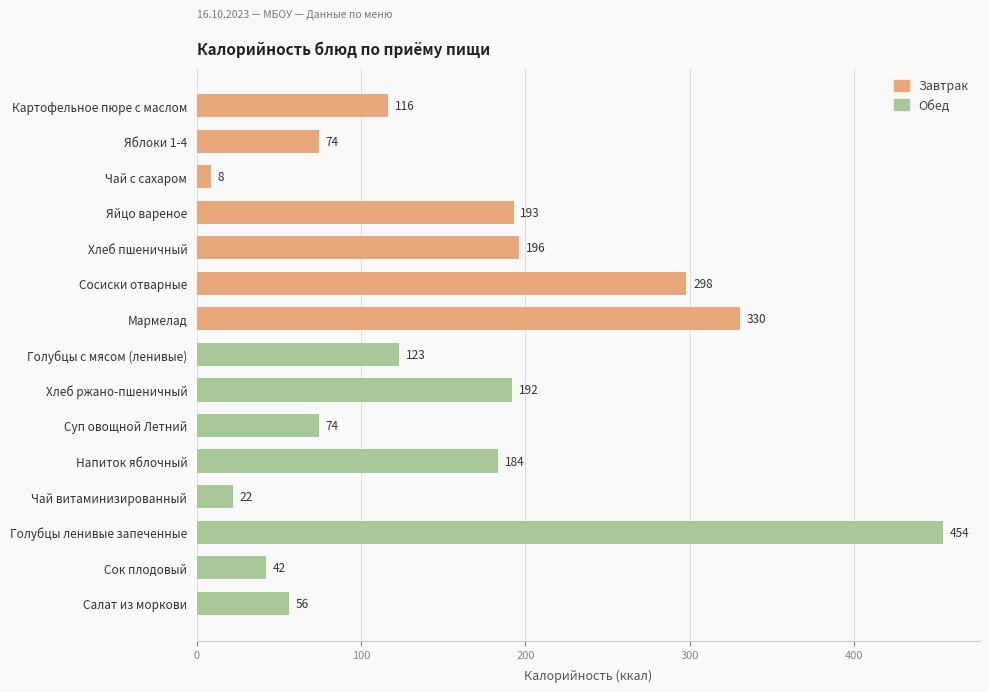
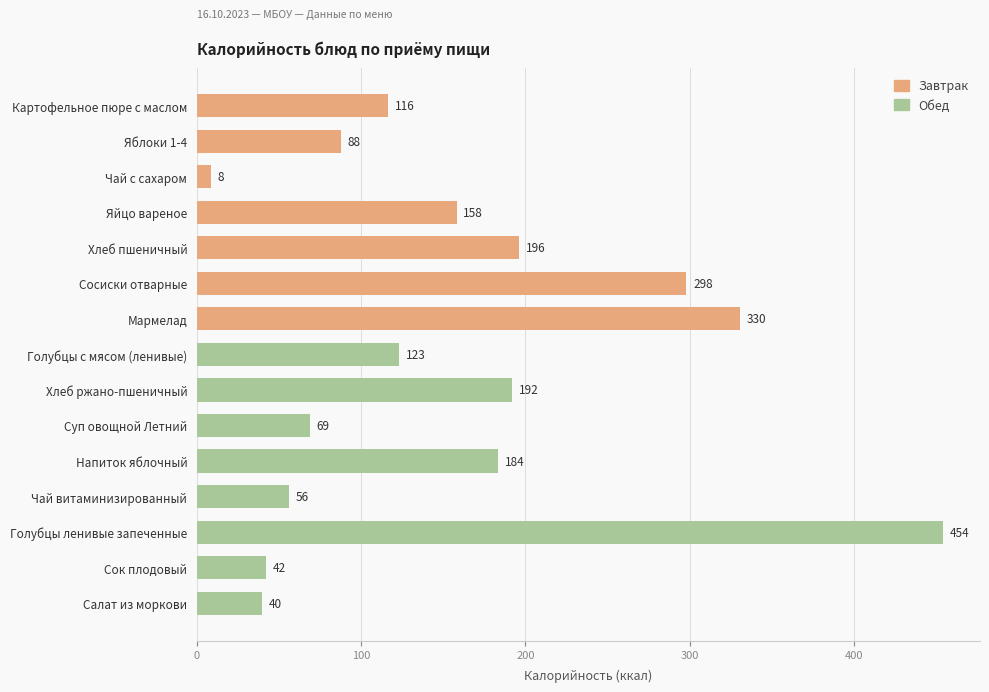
Яблоки 1-4: 74 -> 88
Яйцо вареное: 193 -> 158
Суп овощной Летний: 74 -> 69
Чай витаминизированный: 22 -> 56
Салат из моркови: 56 -> 40
